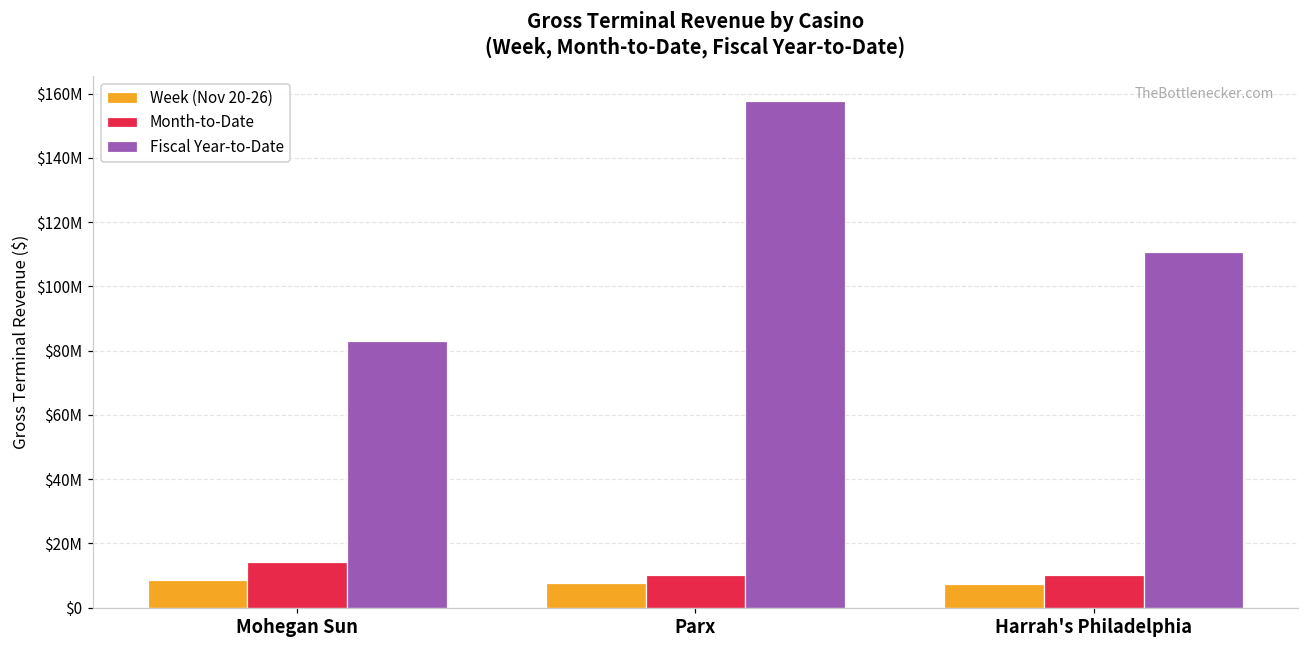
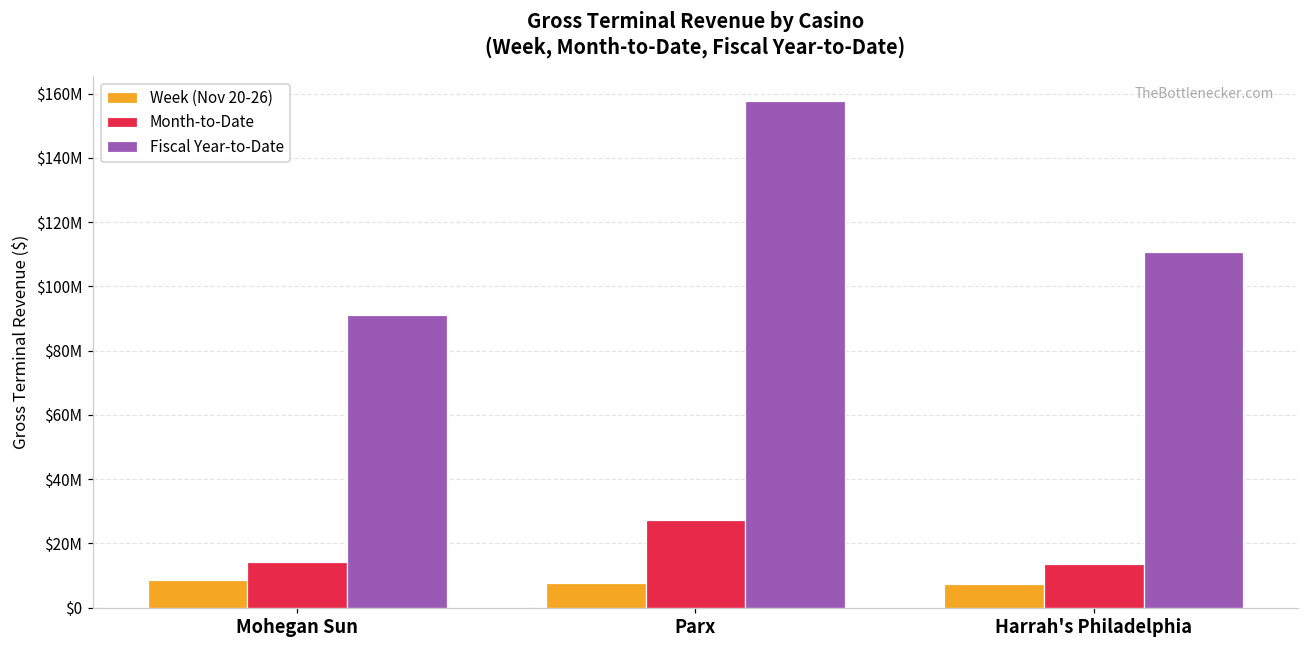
Fiscal Year-to-Date, Mohegan Sun: $83000000 -> $91000000
Month-to-Date, Parx: $10000000 -> $27000000
Month-to-Date, Harrah's Philadelphia: $10000000 -> $14000000
